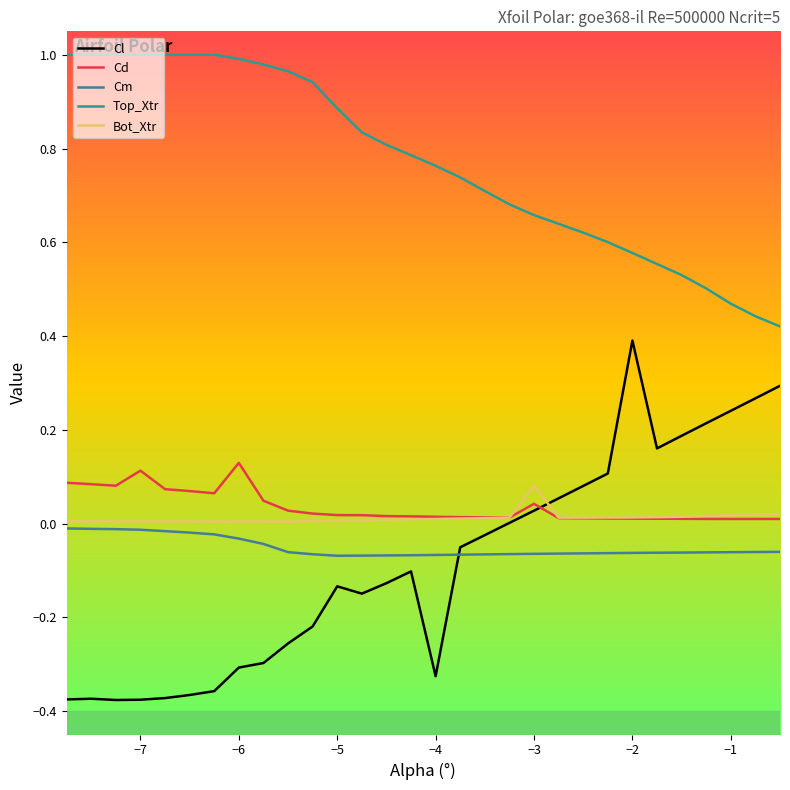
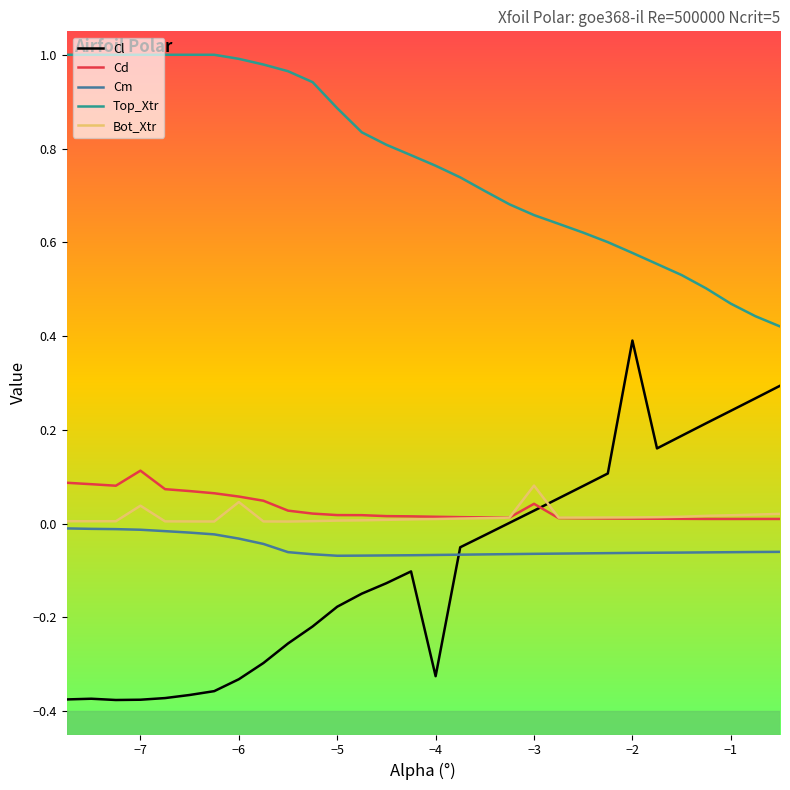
Bot_Xtr, −7: 0.00 -> 0.04
Cl, −6: -0.31 -> -0.33
Cd, −6: 0.13 -> 0.06
Bot_Xtr, −6: 0.00 -> 0.05
Cl, −5: -0.13 -> -0.18
